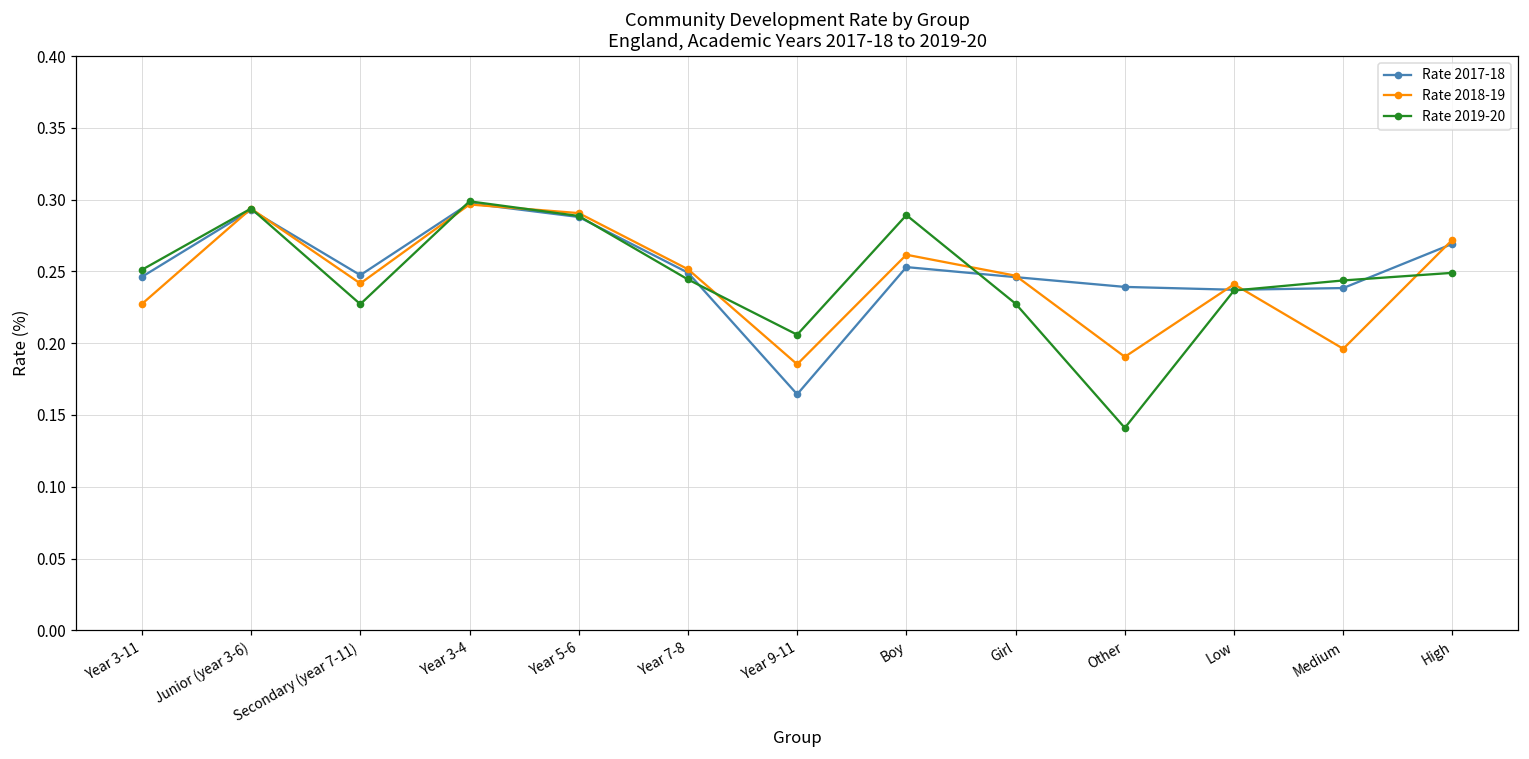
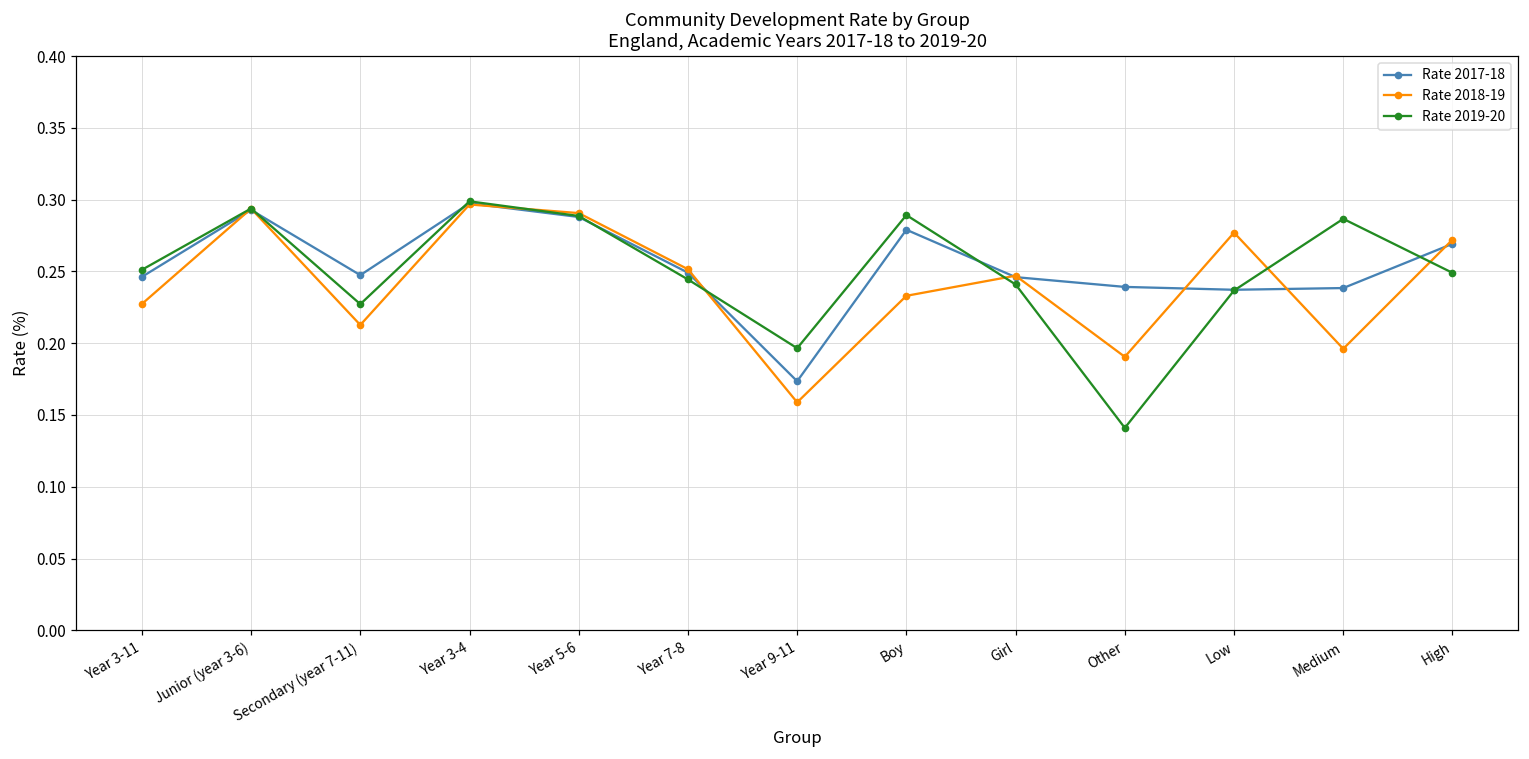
Rate 2018-19, Secondary (year 7-11): 0.242 -> 0.213
Rate 2017-18, Year 9-11: 0.164 -> 0.174
Rate 2018-19, Year 9-11: 0.185 -> 0.159
Rate 2019-20, Year 9-11: 0.206 -> 0.197
Rate 2017-18, Boy: 0.253 -> 0.279
Rate 2018-19, Boy: 0.262 -> 0.233
Rate 2019-20, Girl: 0.228 -> 0.241
Rate 2018-19, Low: 0.241 -> 0.277
Rate 2019-20, Medium: 0.244 -> 0.287
